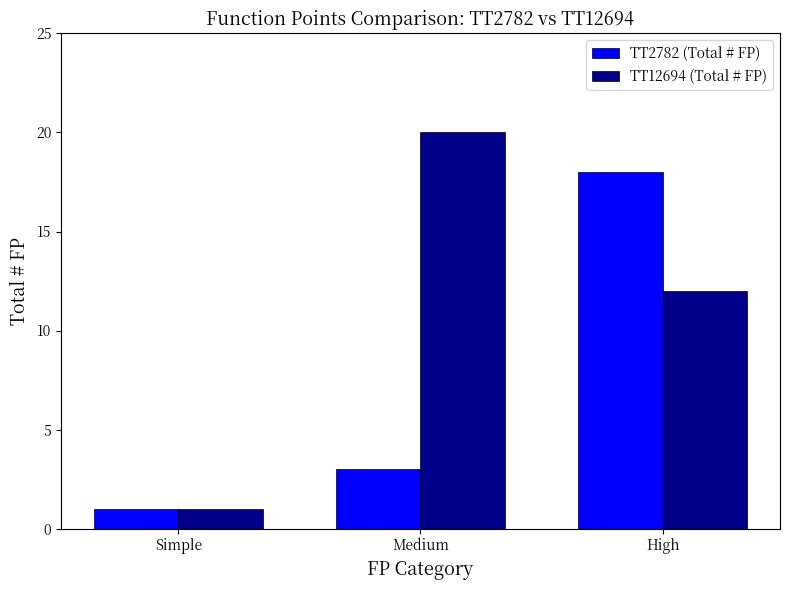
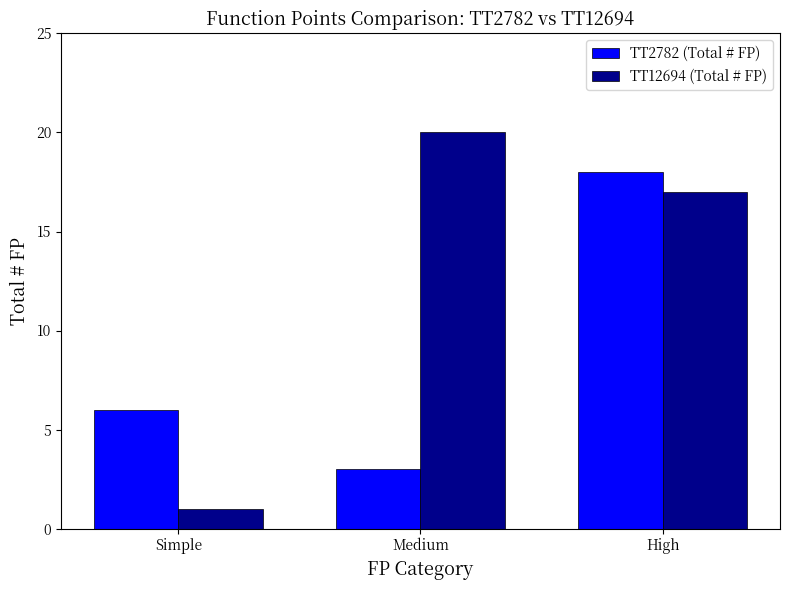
TT2782 (Total # FP), Simple: 1 -> 6
TT12694 (Total # FP), High: 12 -> 17
